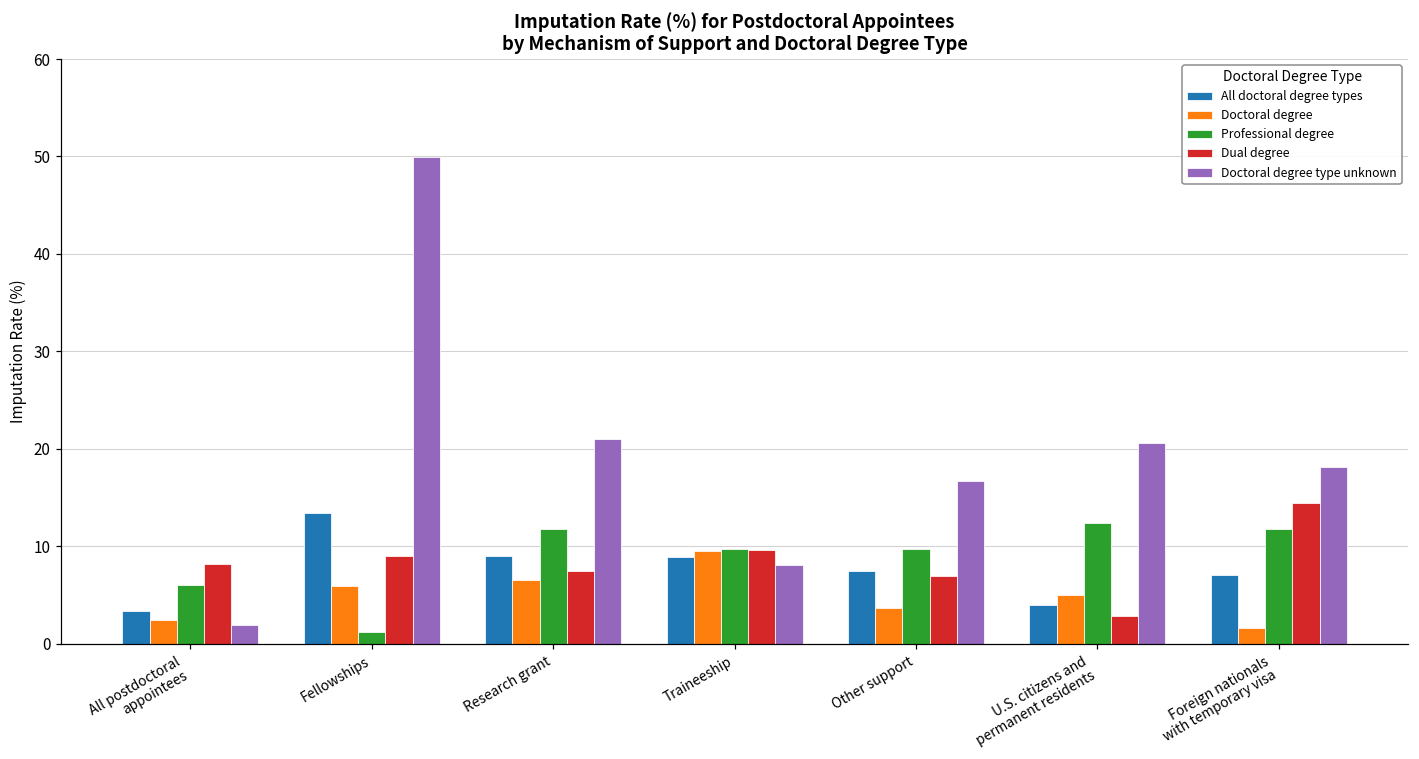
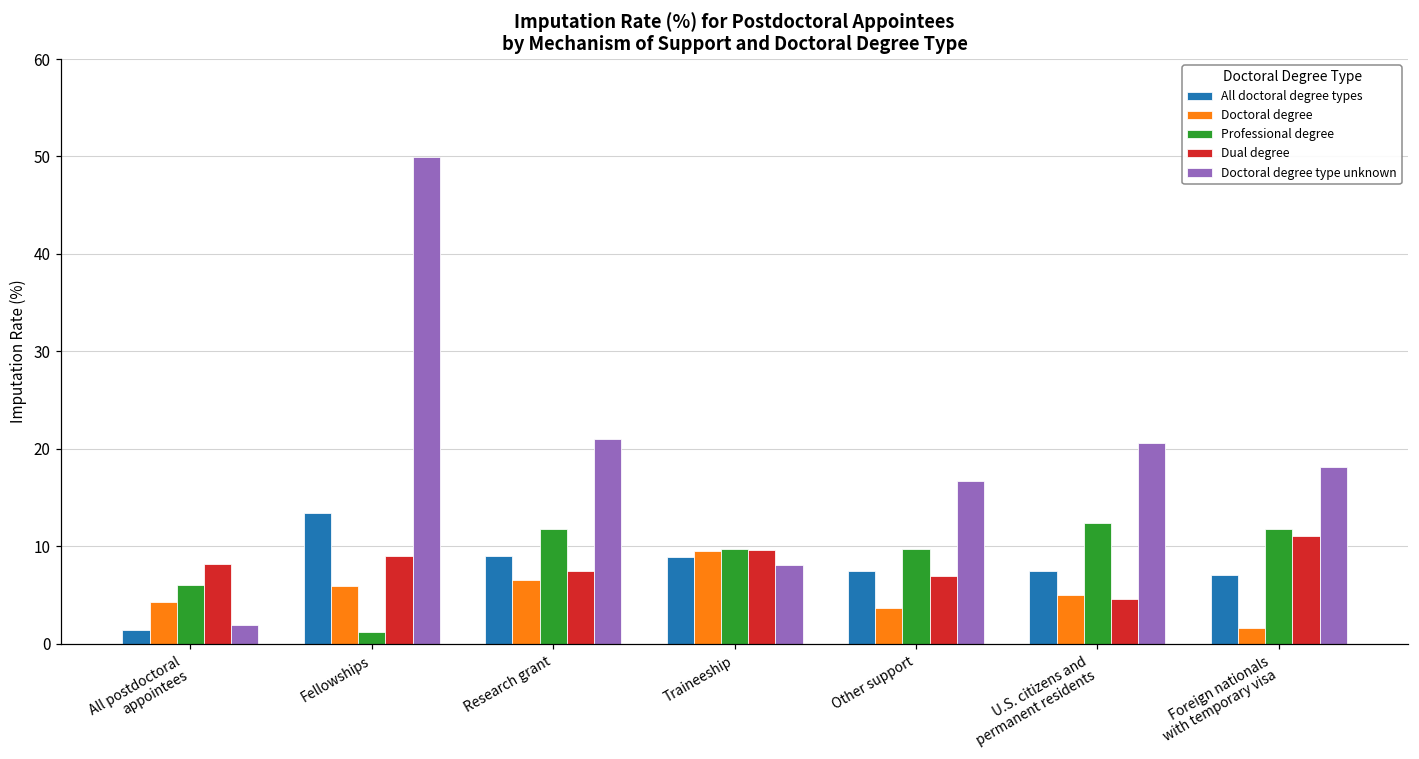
All doctoral degree types, All postdoctoral appointees: 3 -> 1
Doctoral degree, All postdoctoral appointees: 2 -> 4
All doctoral degree types, U.S. citizens and permanent residents: 4 -> 8
Dual degree, U.S. citizens and permanent residents: 3 -> 5
Dual degree, Foreign nationals with temporary visa: 14 -> 11
